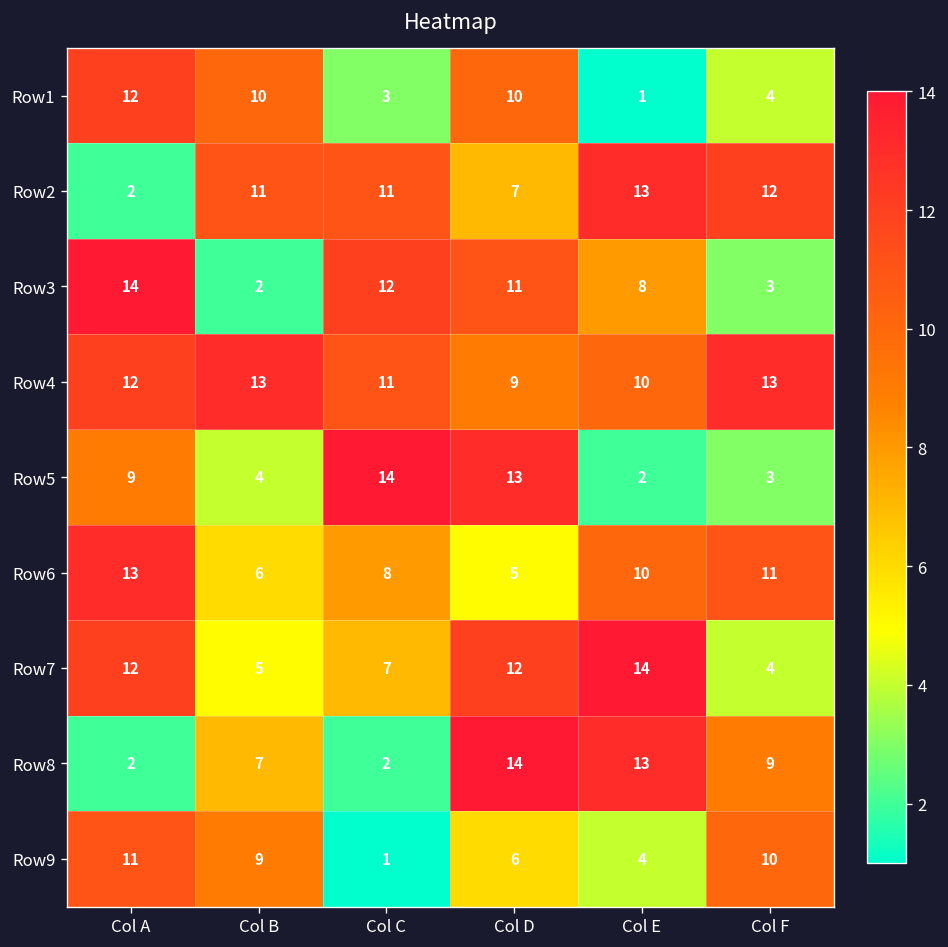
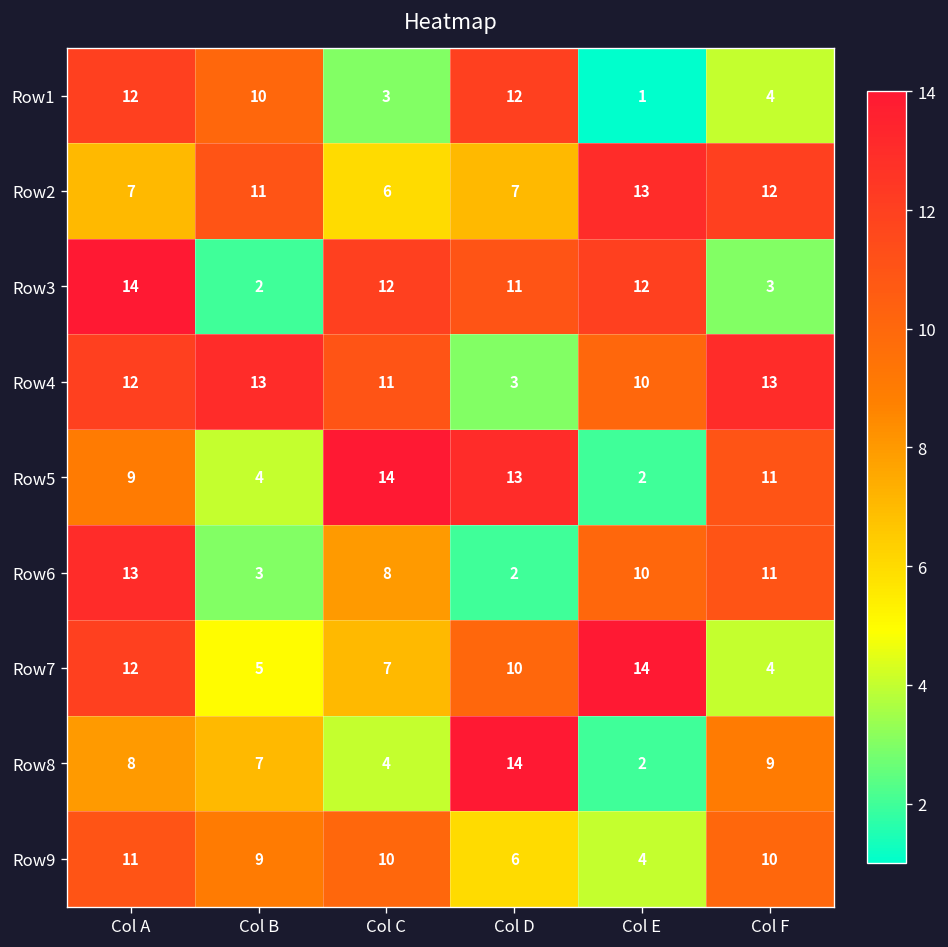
Row1, Col D: 10 -> 12
Row2, Col A: 2 -> 7
Row2, Col C: 11 -> 6
Row3, Col E: 8 -> 12
Row4, Col D: 9 -> 3
Row5, Col F: 3 -> 11
Row6, Col B: 6 -> 3
Row6, Col D: 5 -> 2
Row7, Col D: 12 -> 10
Row8, Col A: 2 -> 8
Row8, Col C: 2 -> 4
Row8, Col E: 13 -> 2
Row9, Col C: 1 -> 10
